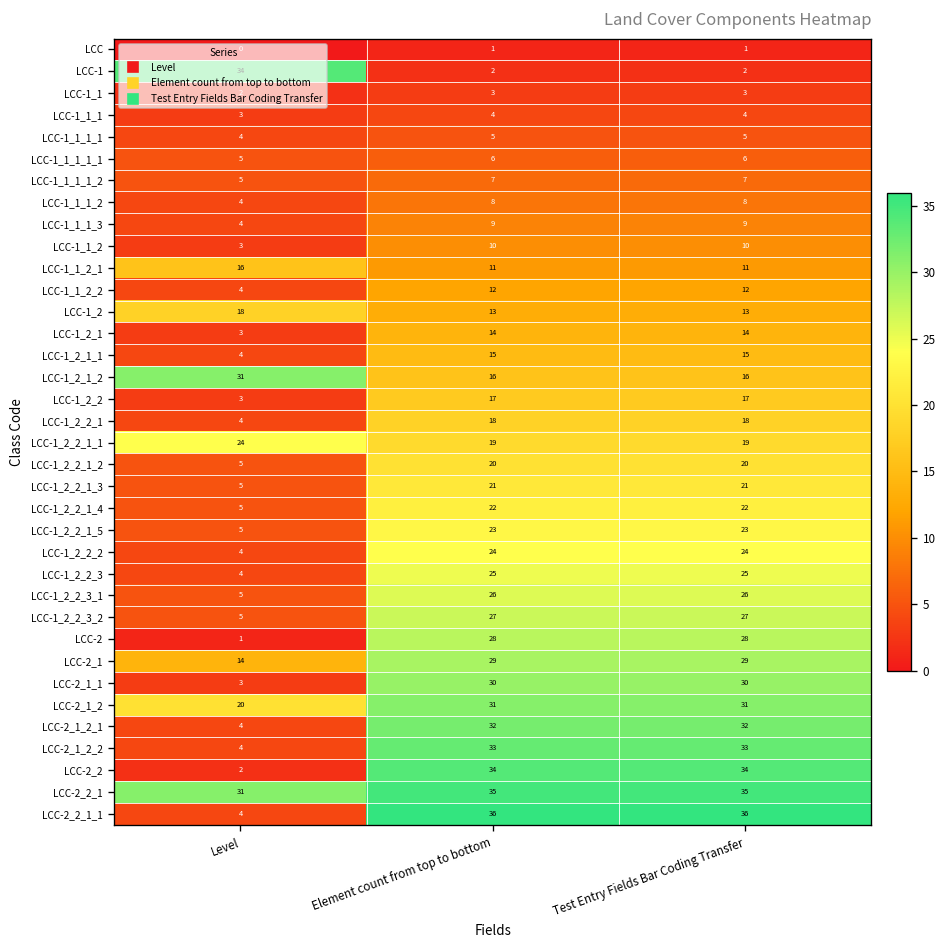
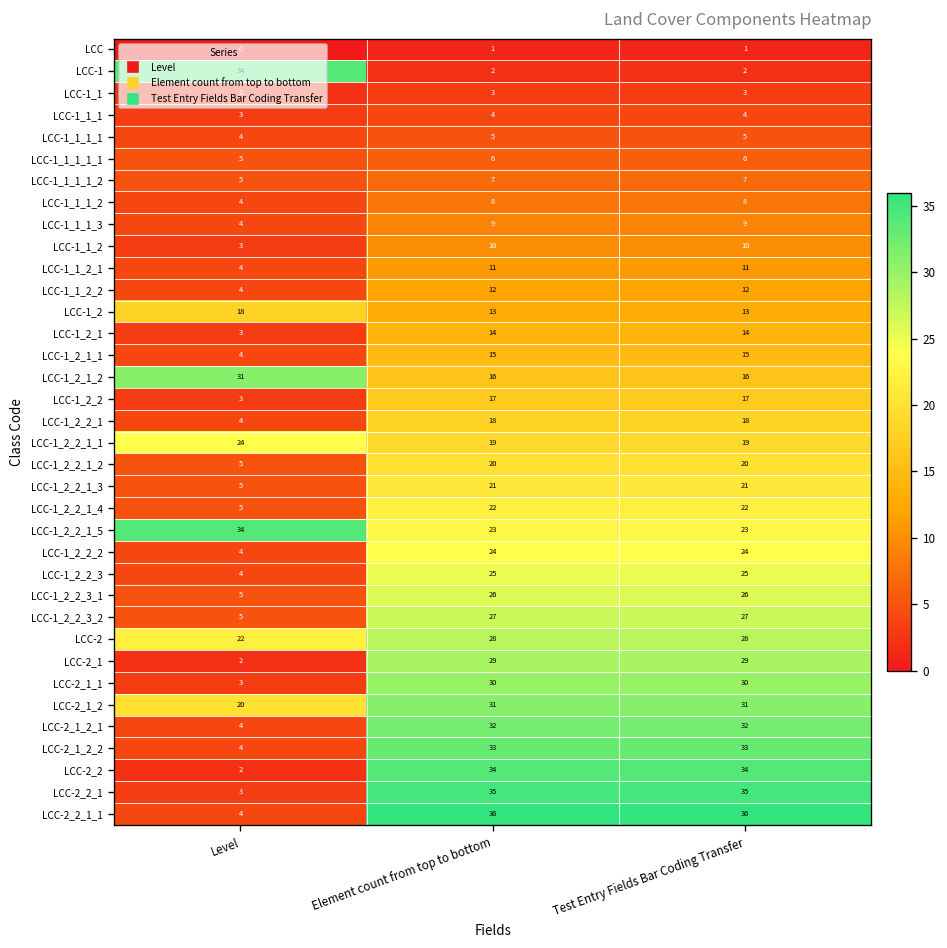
LCC-1_1_2_1, Level: 16 -> 4
LCC-1_2_2_1_5, Level: 5 -> 34
LCC-2, Level: 1 -> 22
LCC-2_1, Level: 14 -> 2
LCC-2_2_1, Level: 31 -> 3
